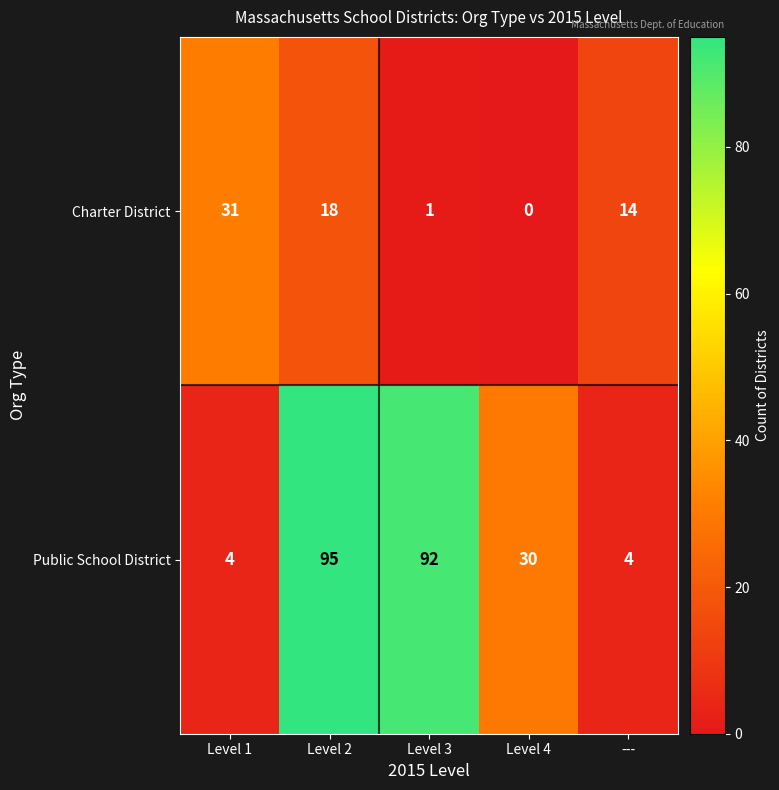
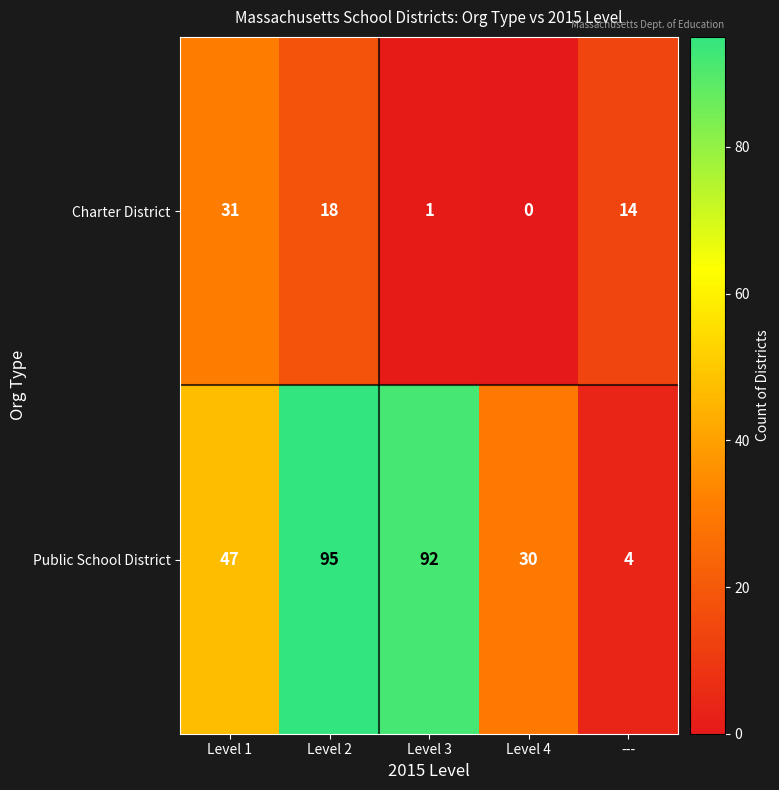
Public School District, Level 1: 4 -> 47
